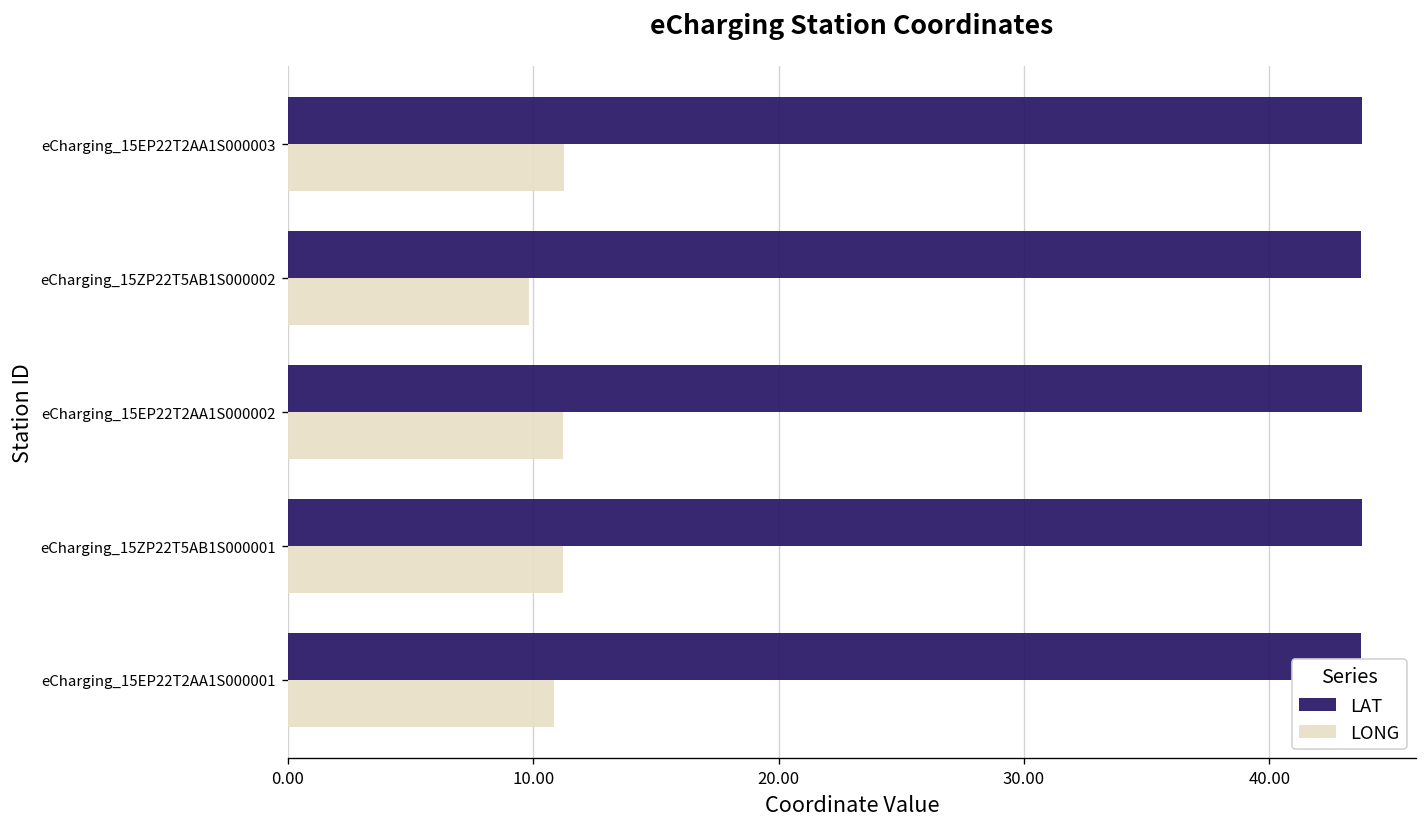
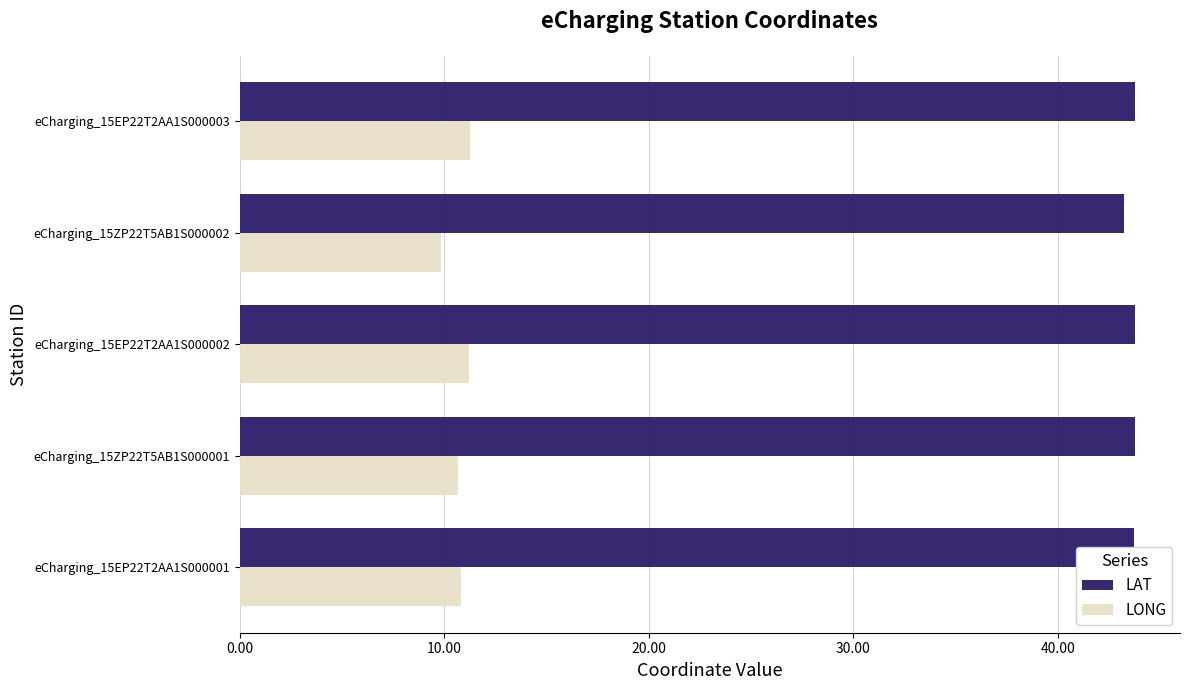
LAT, eCharging_15ZP22T5AB1S000002: 43.7 -> 43.2
LONG, eCharging_15ZP22T5AB1S000001: 11.2 -> 10.7
